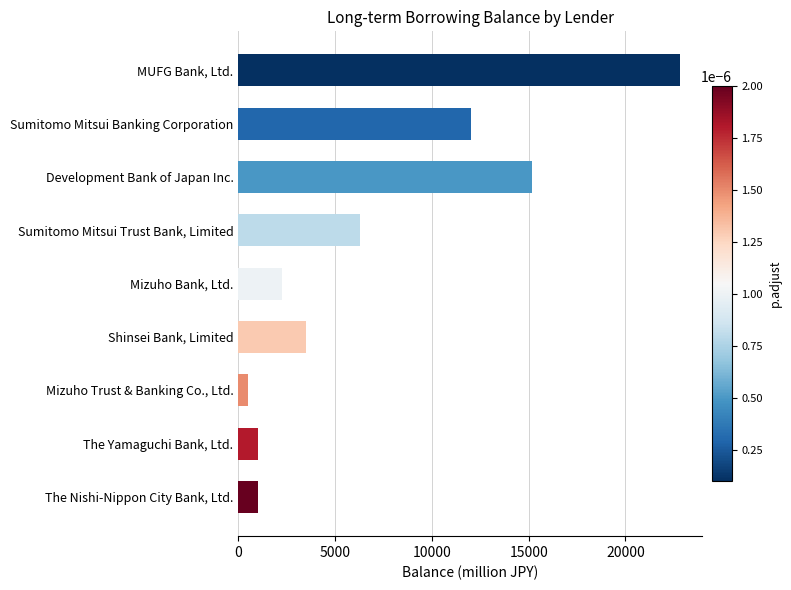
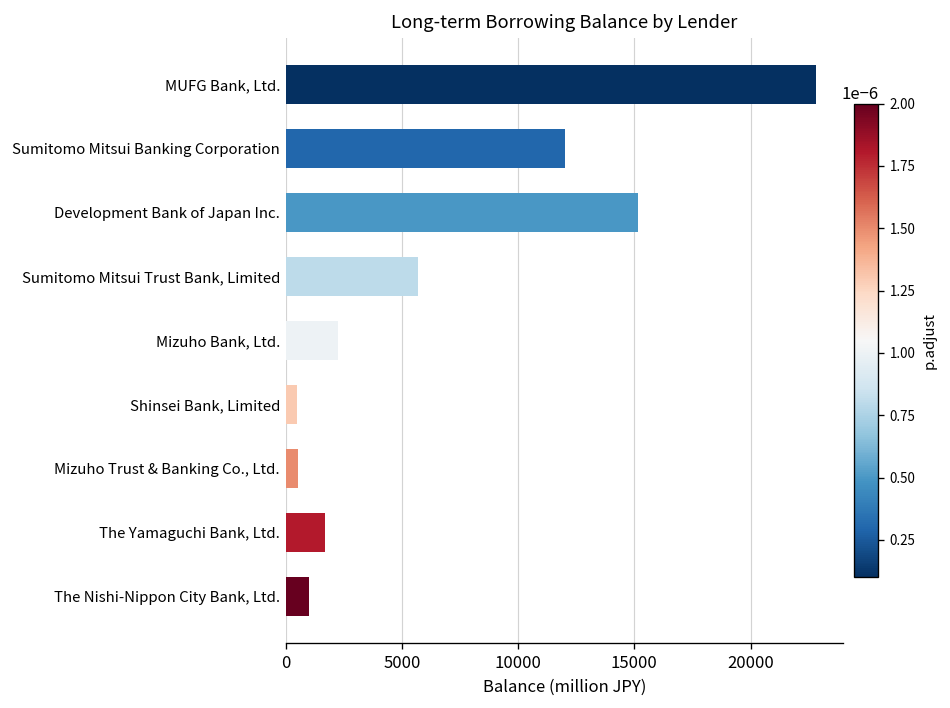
Sumitomo Mitsui Trust Bank, Limited: 6300 -> 5700
Shinsei Bank, Limited: 3500 -> 500
The Yamaguchi Bank, Ltd.: 1000 -> 1700
